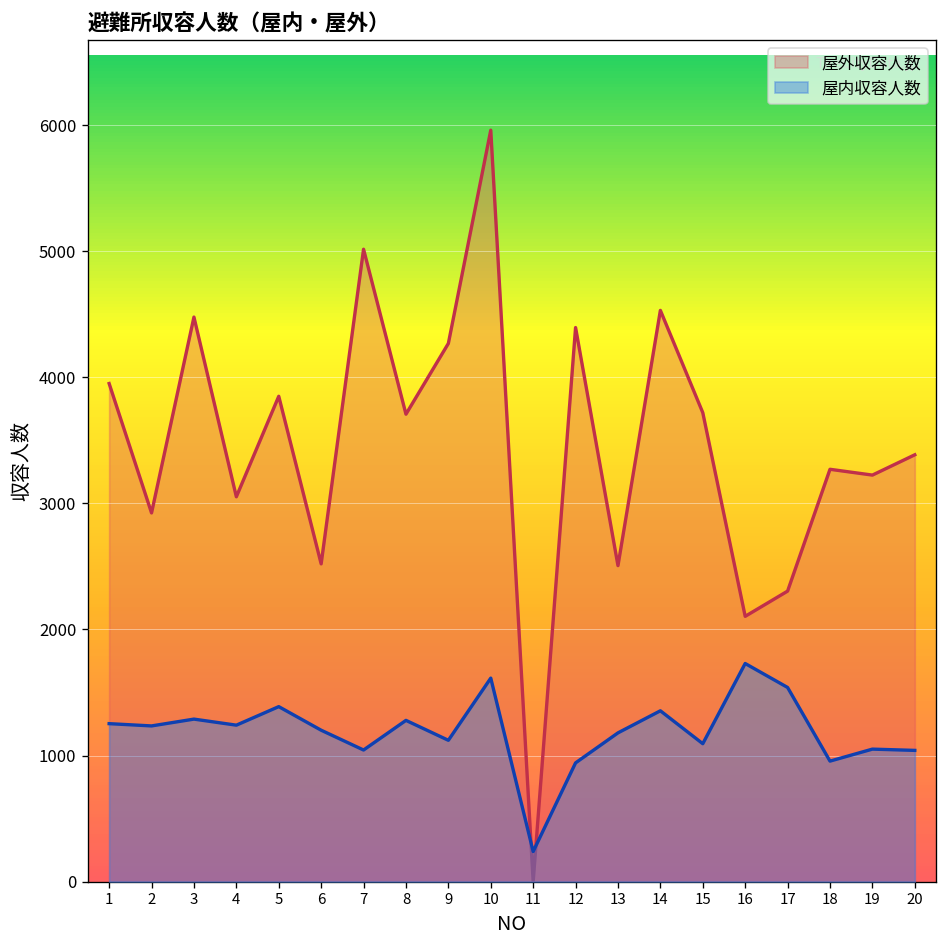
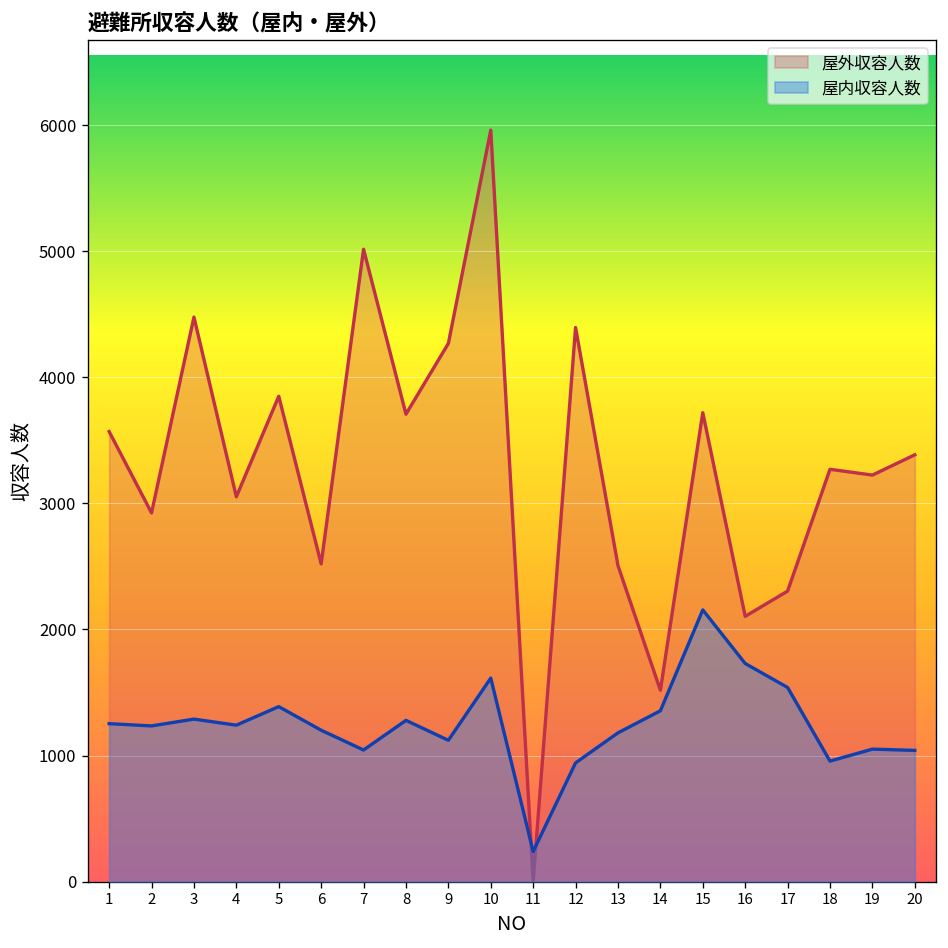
屋外収容人数, 1: 3950 -> 3570
屋外収容人数, 14: 4530 -> 1520
屋内収容人数, 15: 1090 -> 2160
